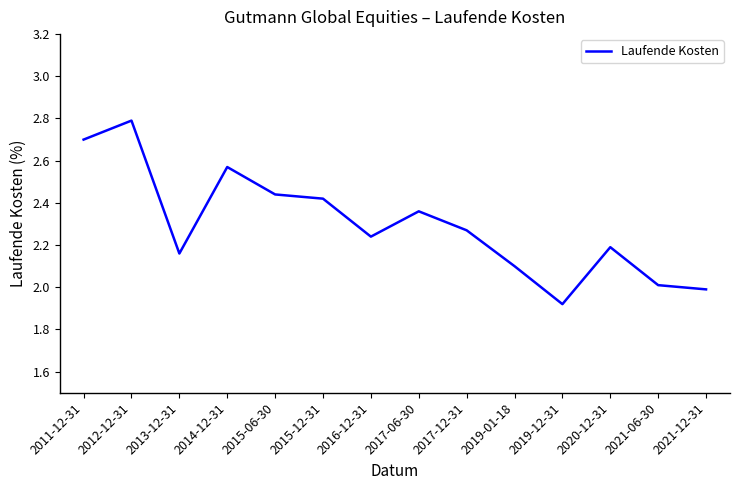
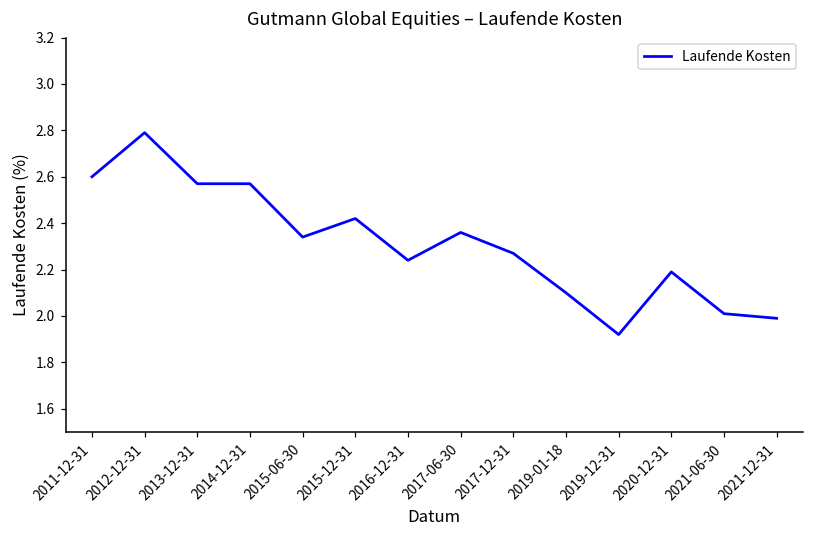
2011-12-31: 2.7 -> 2.6
2013-12-31: 2.16 -> 2.57
2015-06-30: 2.44 -> 2.34
